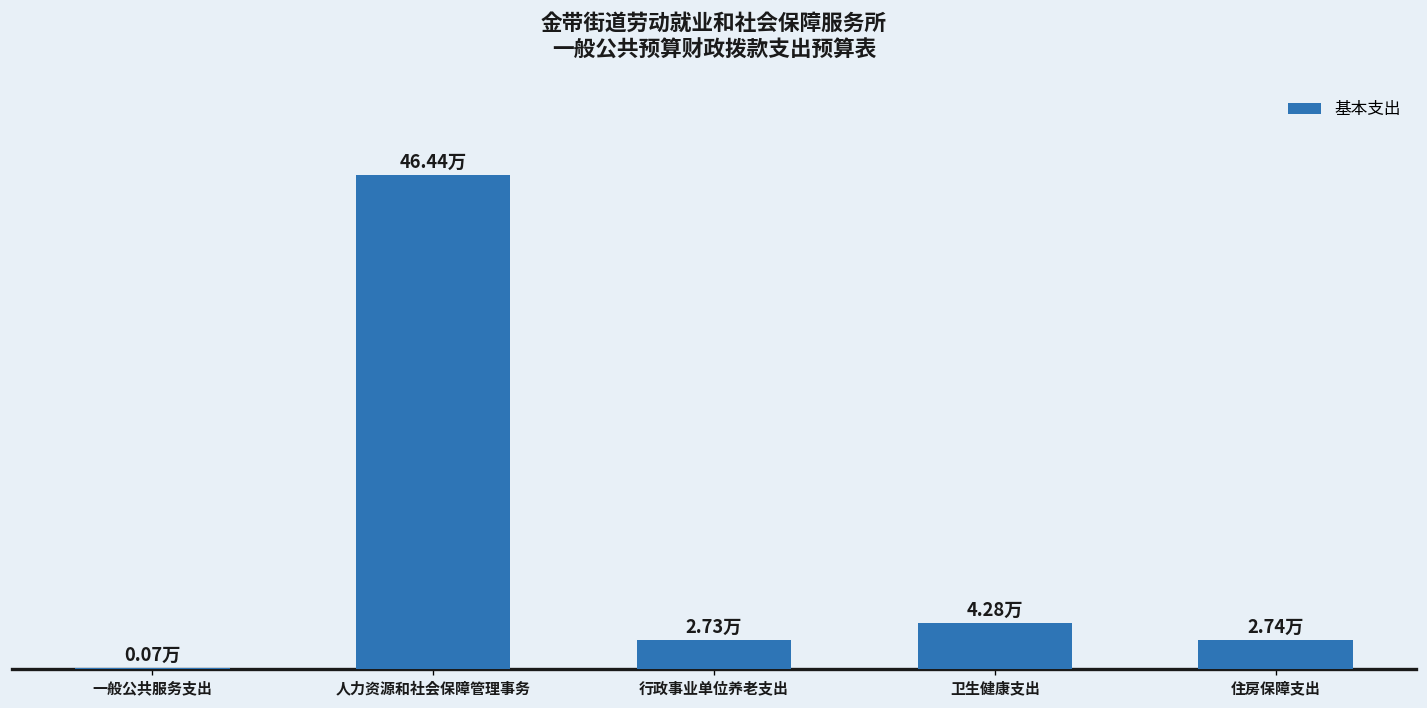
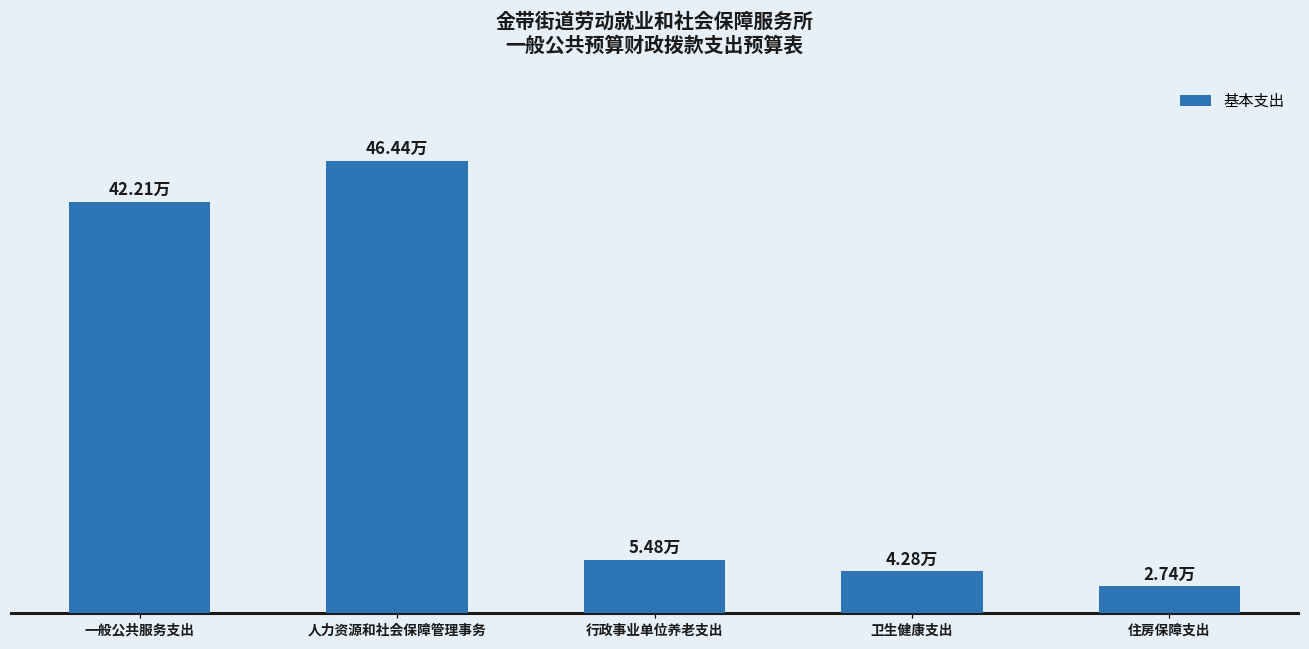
一般公共服务支出: 0.07万 -> 42.21万
行政事业单位养老支出: 2.73万 -> 5.48万
